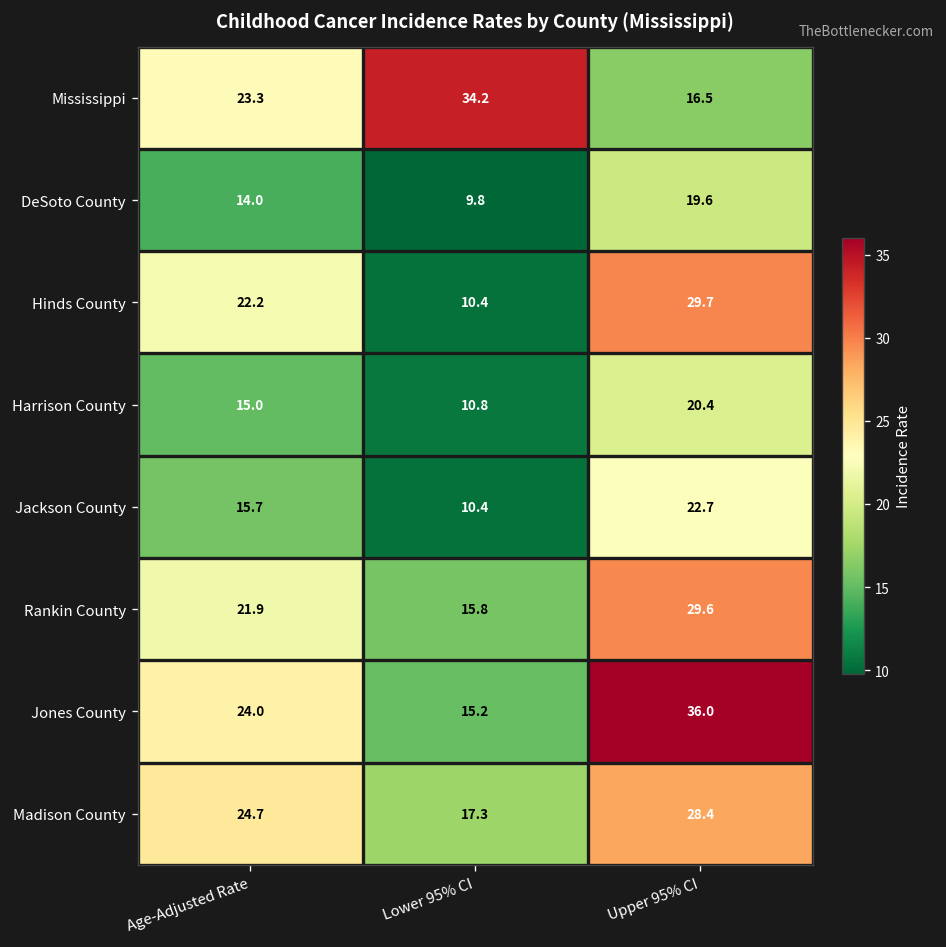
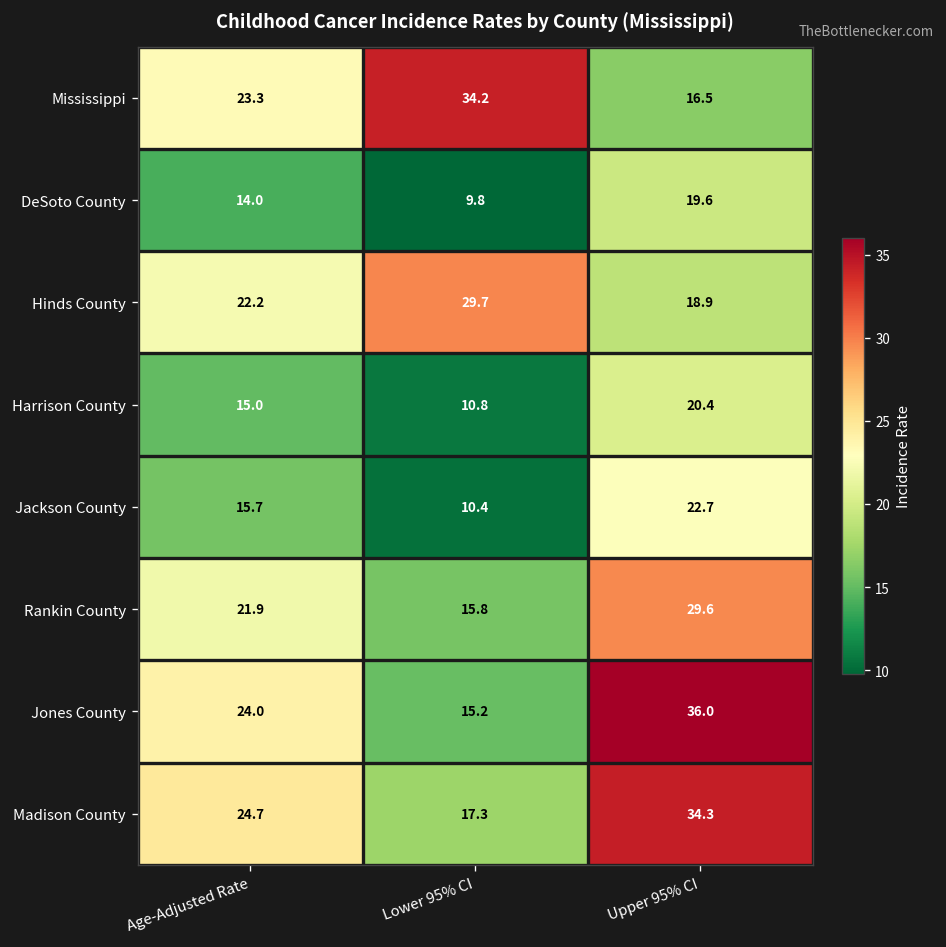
Hinds County, Lower 95% CI: 10.4 -> 29.7
Hinds County, Upper 95% CI: 29.7 -> 18.9
Madison County, Upper 95% CI: 28.4 -> 34.3
